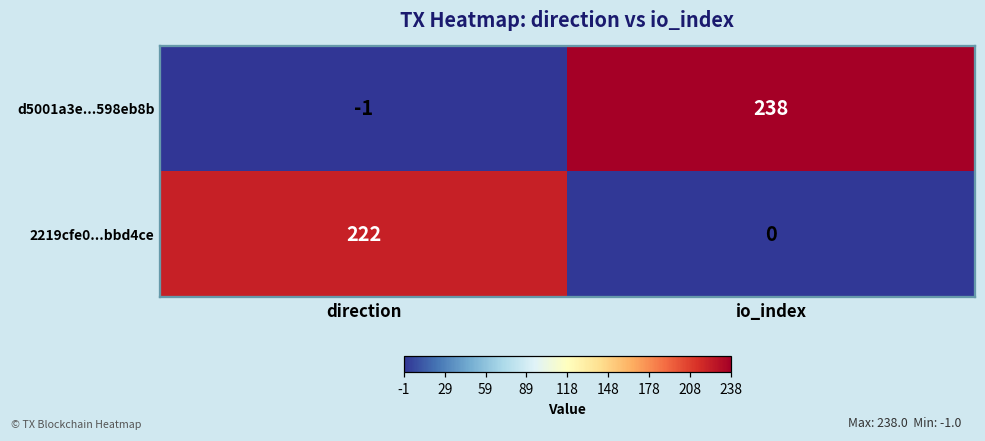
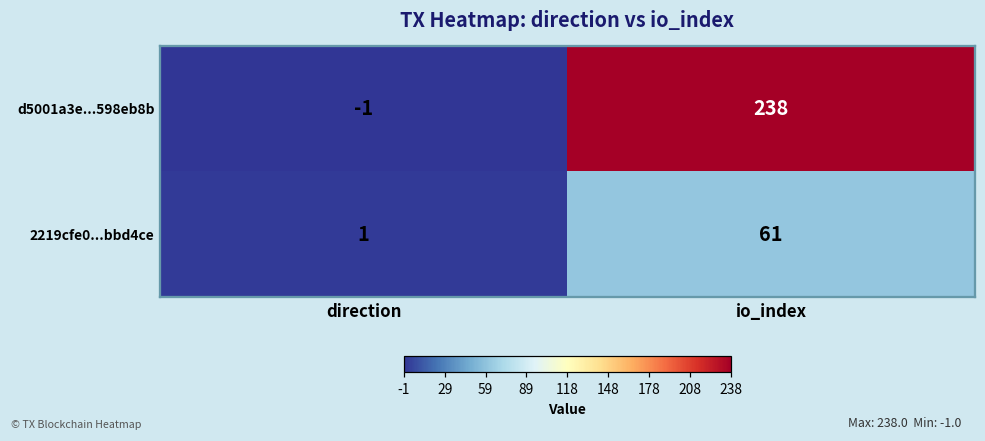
2219cfe0...bbd4ce, direction: 222 -> 1
2219cfe0...bbd4ce, io_index: 0 -> 61
